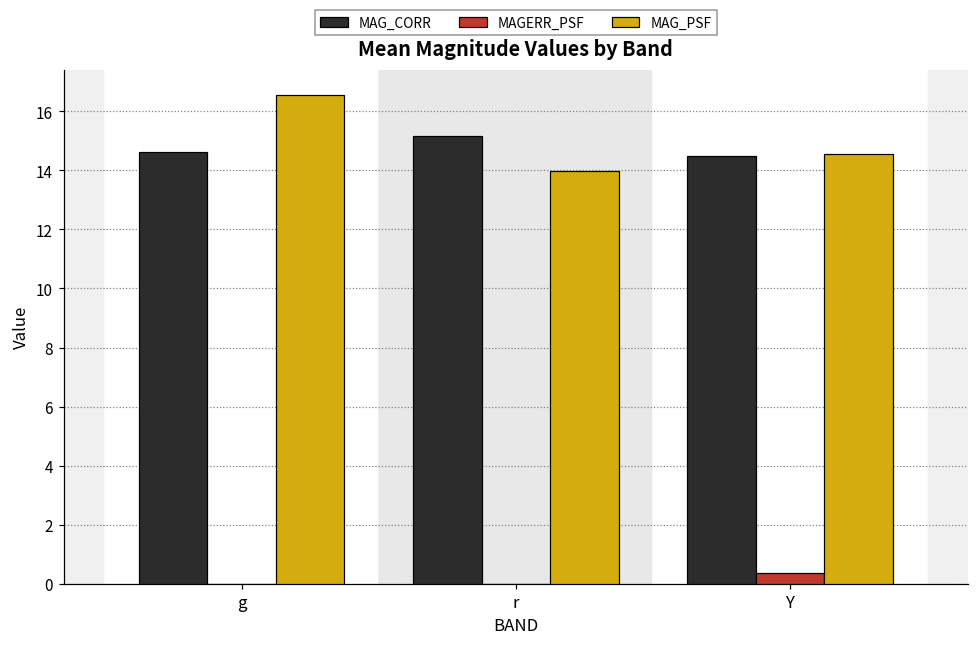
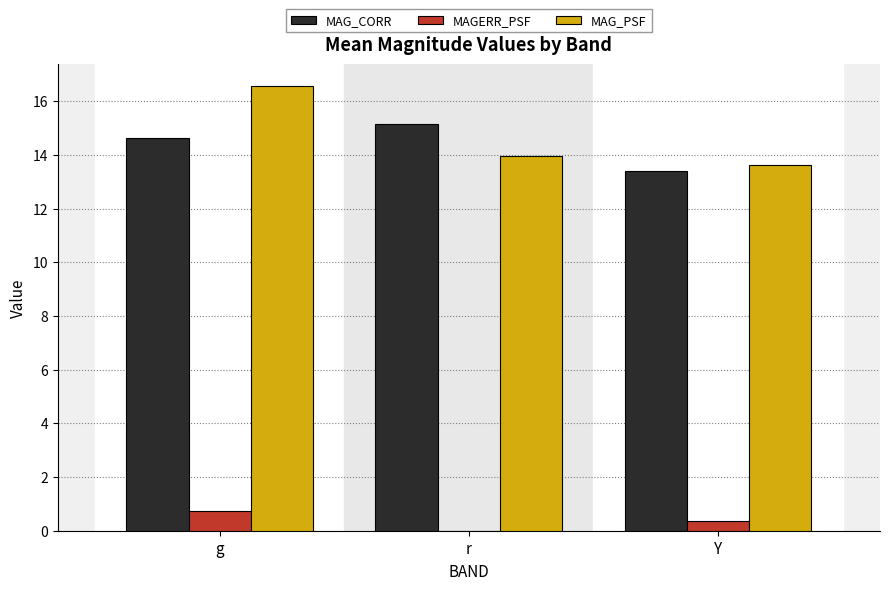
MAGERR_PSF, g: 0.0 -> 0.7
MAG_CORR, Y: 14.5 -> 13.4
MAG_PSF, Y: 14.6 -> 13.6
